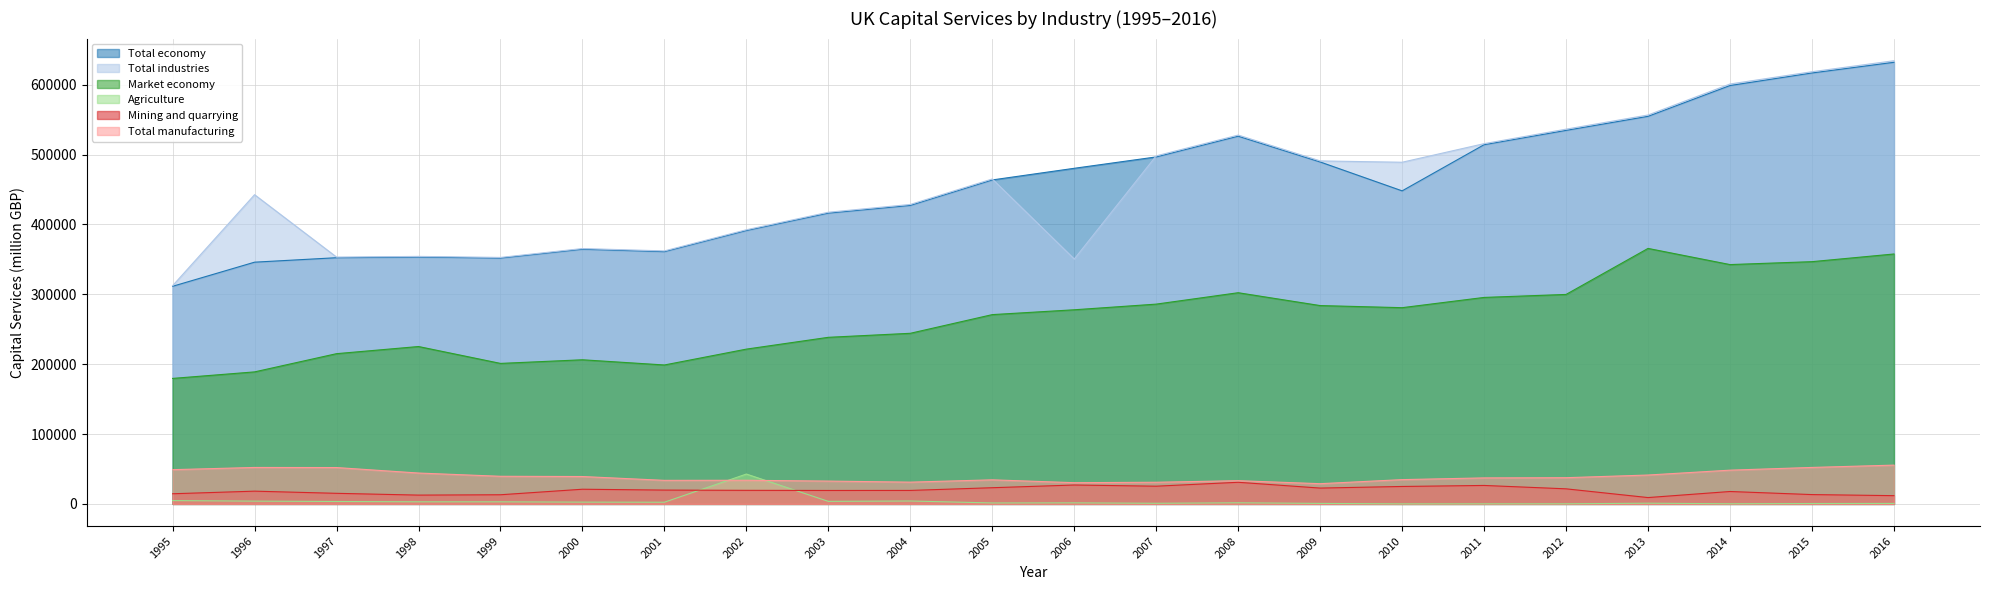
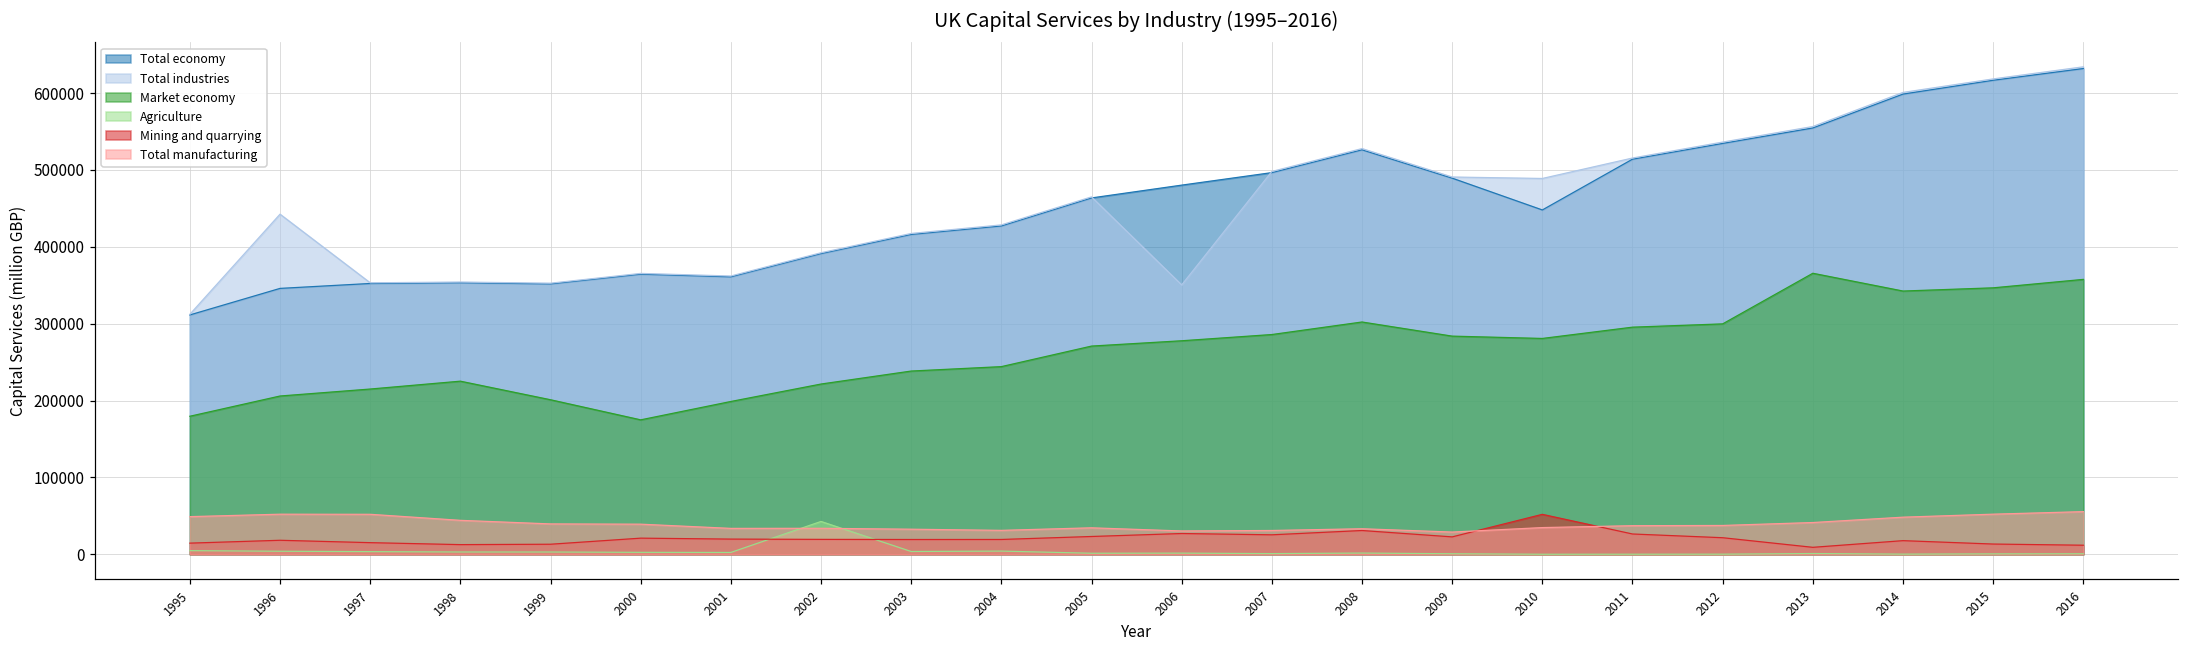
Market economy, 1996: 190000 -> 210000
Market economy, 2000: 210000 -> 170000
Mining and quarrying, 2010: 20000 -> 50000
